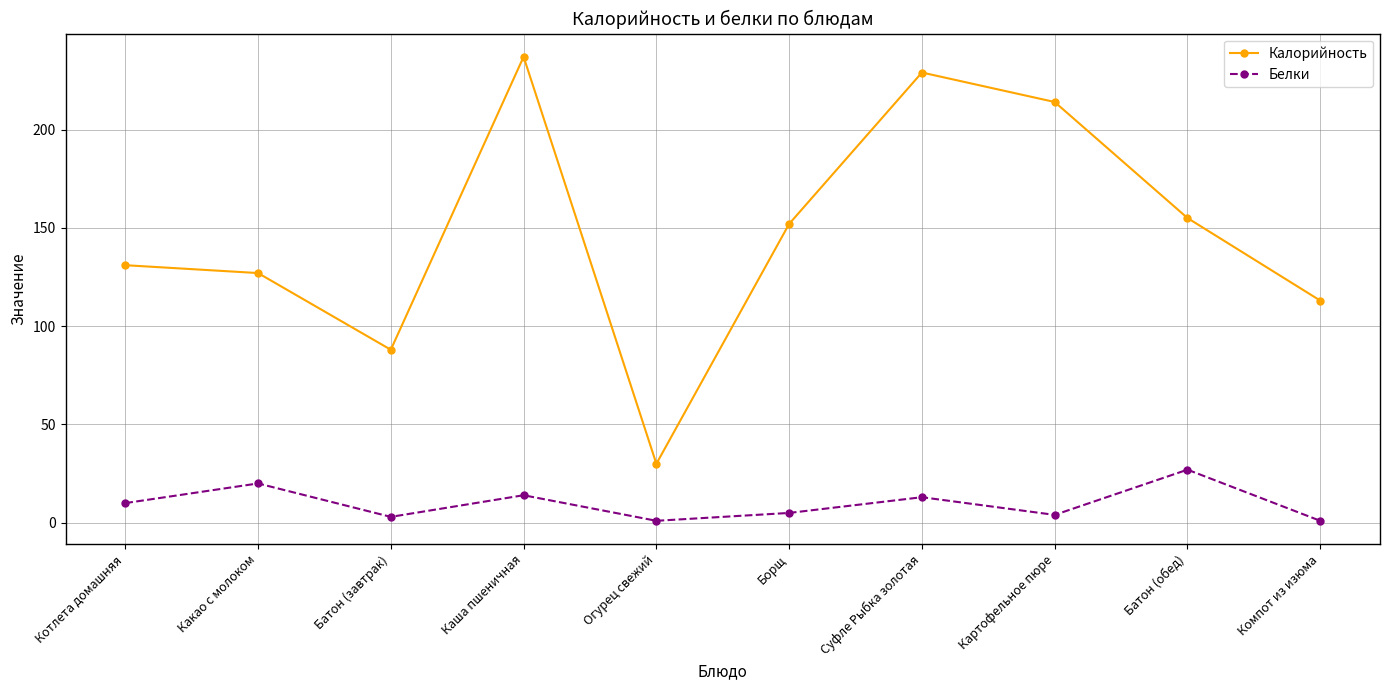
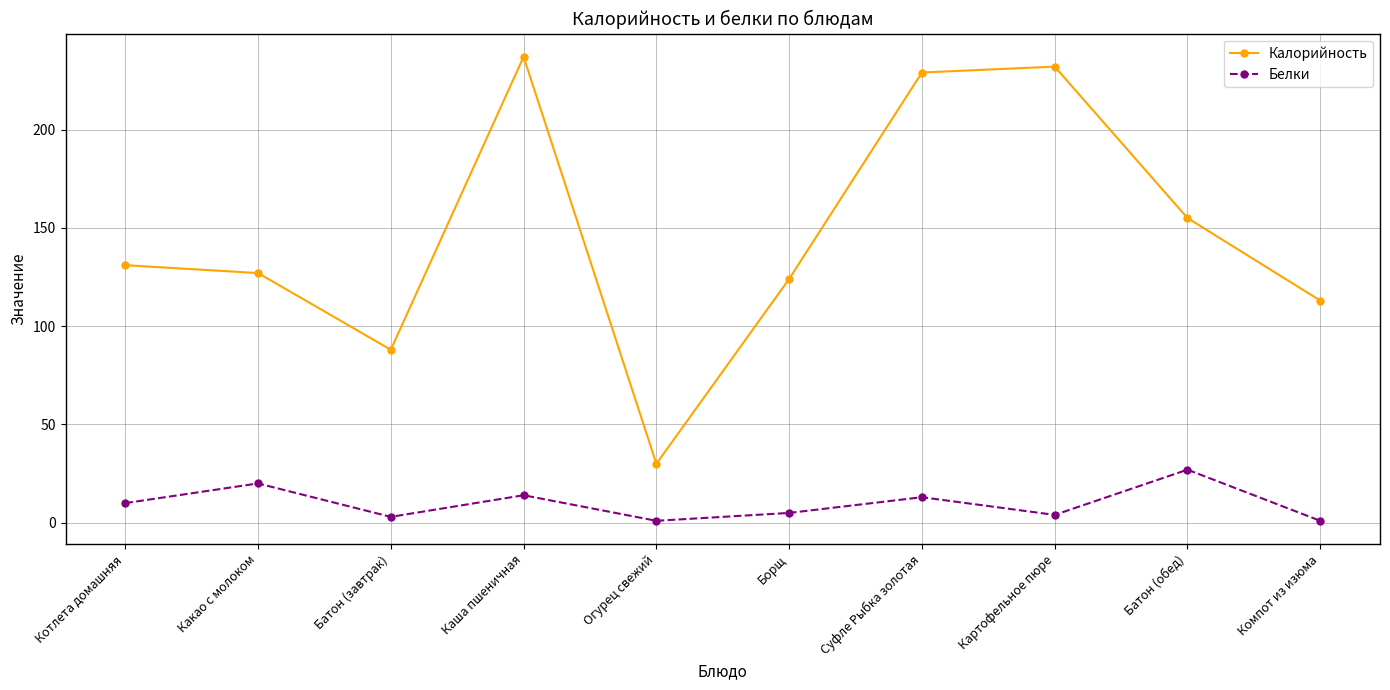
Калорийность, Борщ: 152 -> 124
Калорийность, Картофельное пюре: 214 -> 232
